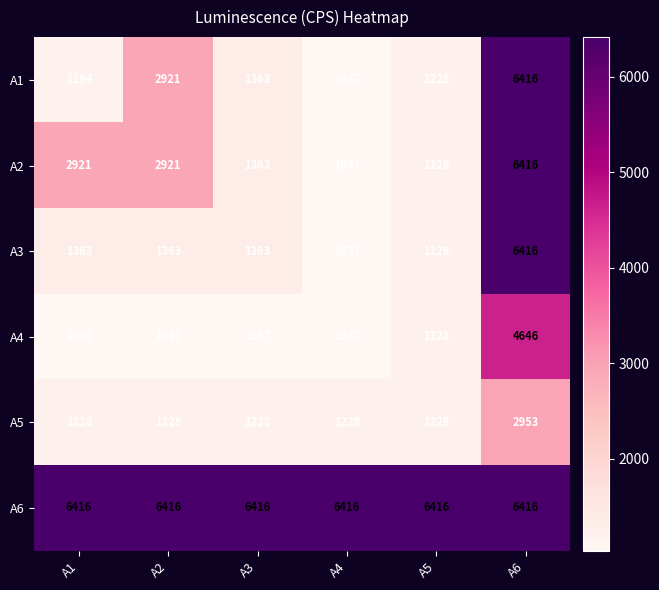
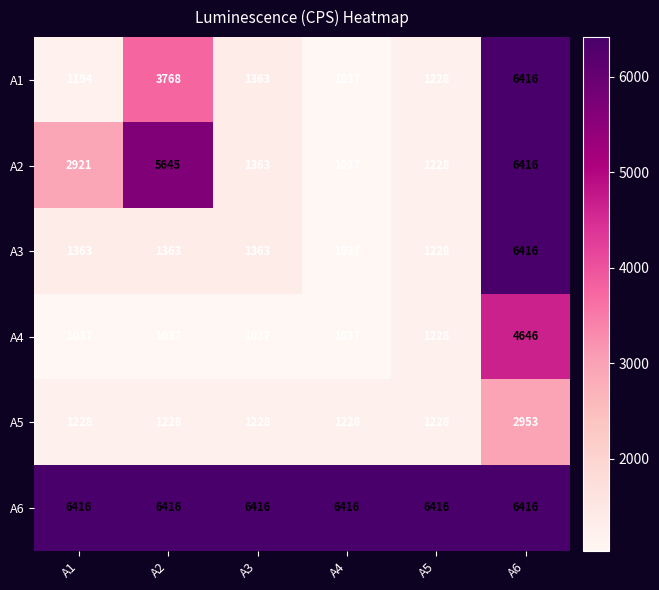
A1, A2: 2921 -> 3768
A2, A2: 2921 -> 5645
